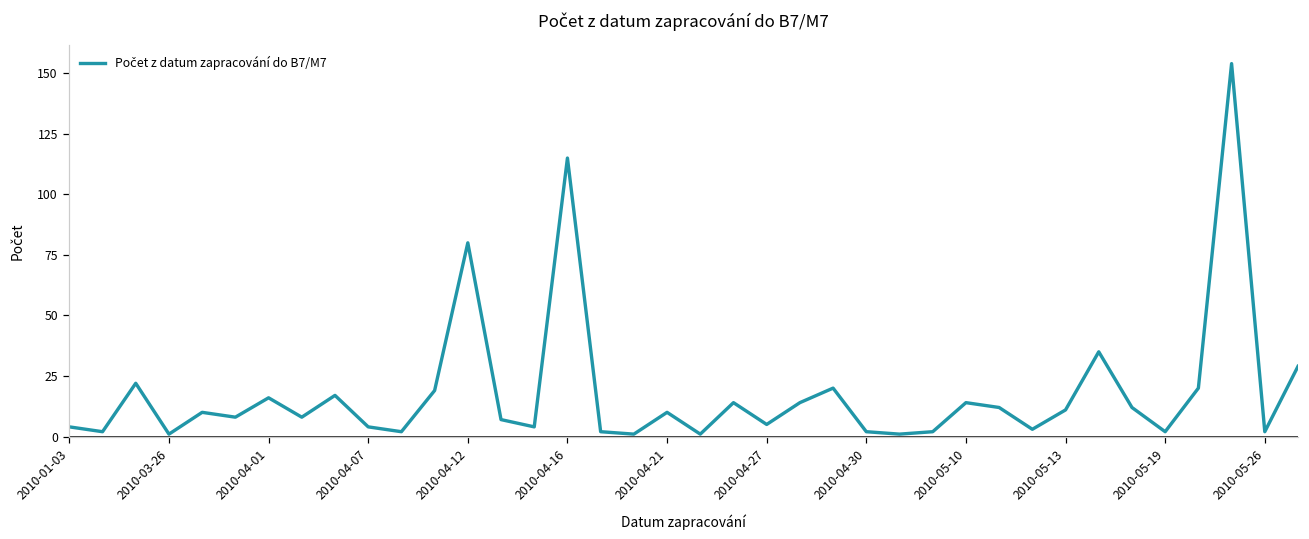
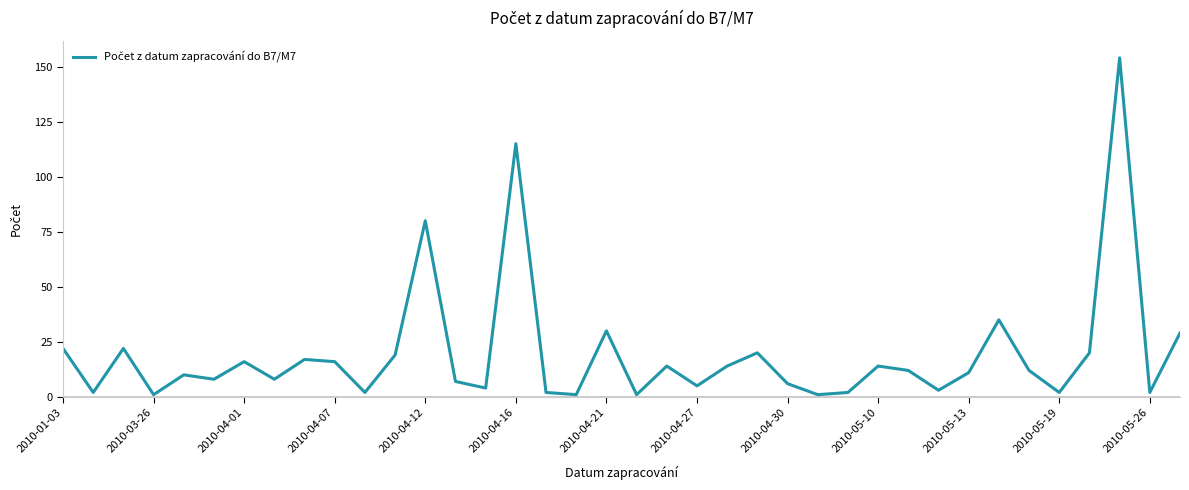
2010-01-03: 4 -> 22
2010-04-07: 4 -> 16
2010-04-21: 10 -> 30
2010-04-30: 2 -> 6
